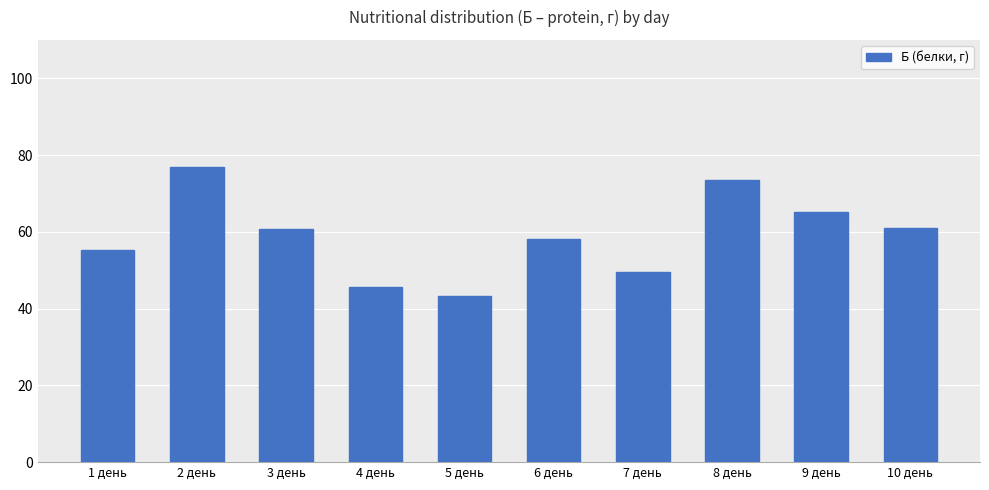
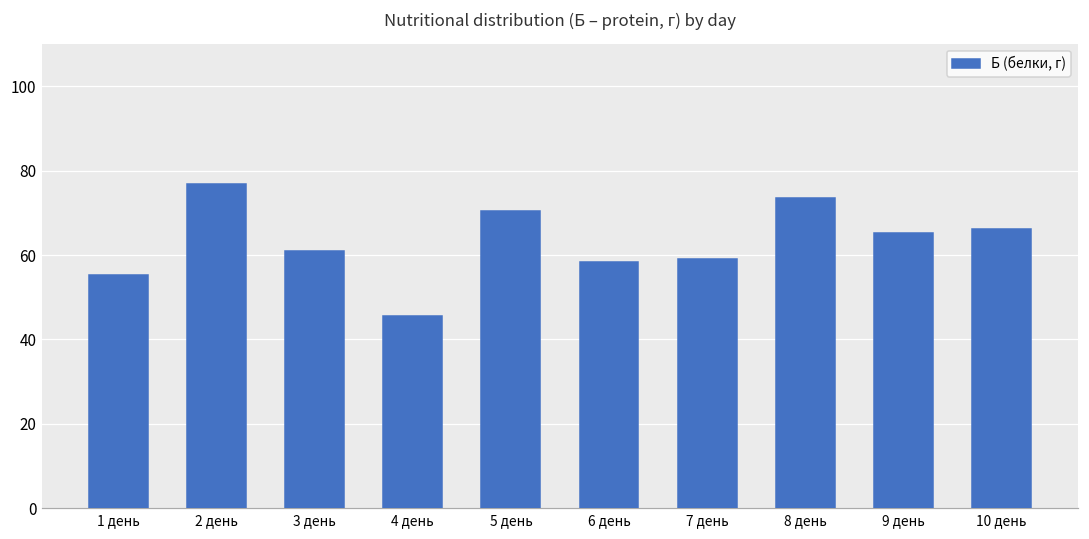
5 день: 43 -> 70
7 день: 50 -> 59
10 день: 61 -> 66
